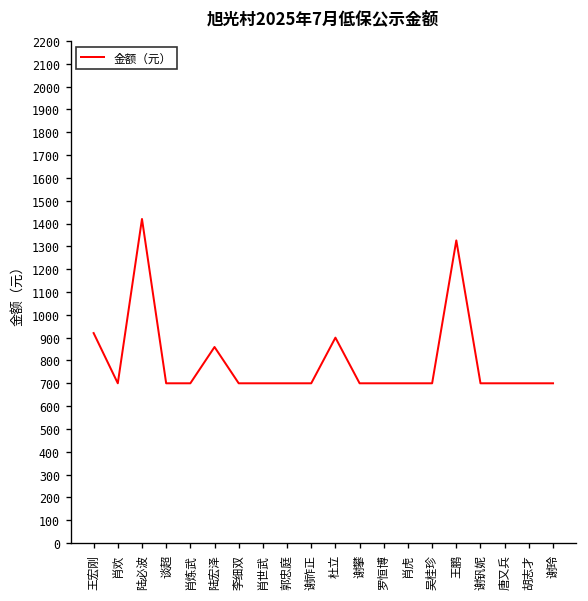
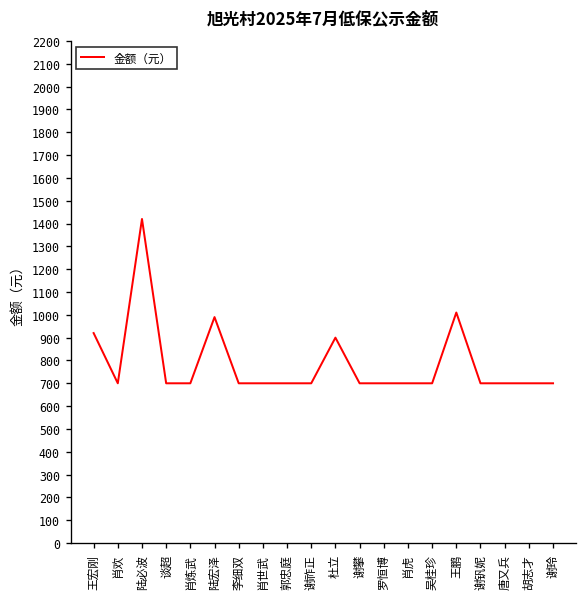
陆宏泽: 860 -> 990
王鹏: 1330 -> 1010
